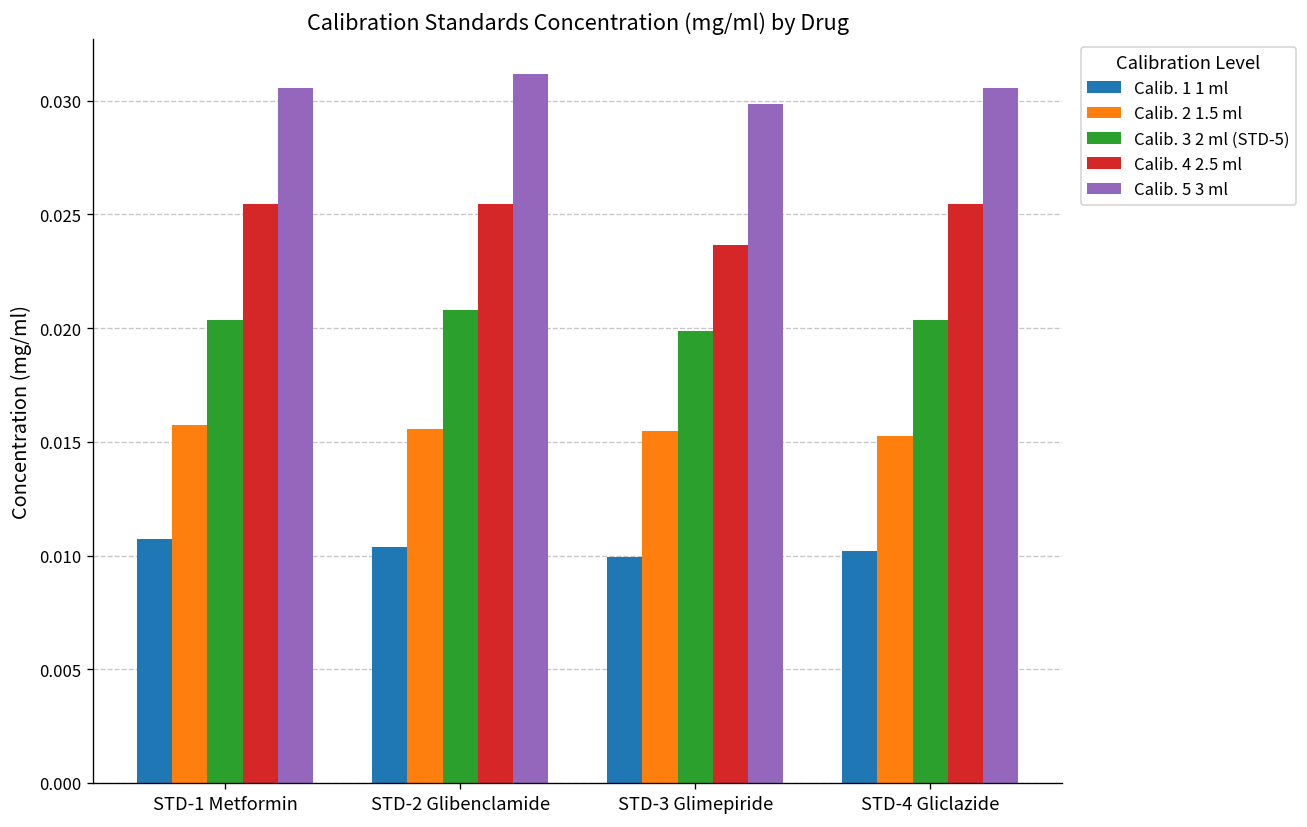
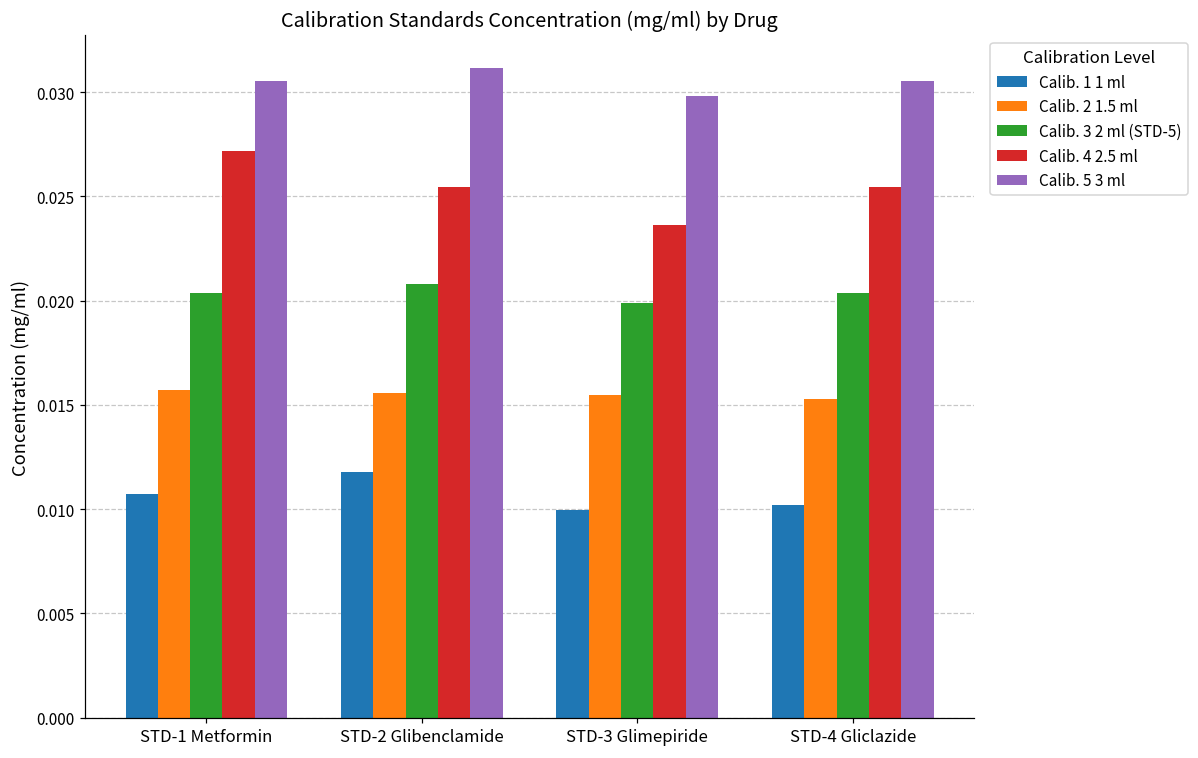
Calib. 4 2.5 ml, STD-1 Metformin: 0.0255 -> 0.0272
Calib. 1 1 ml, STD-2 Glibenclamide: 0.0104 -> 0.0118
